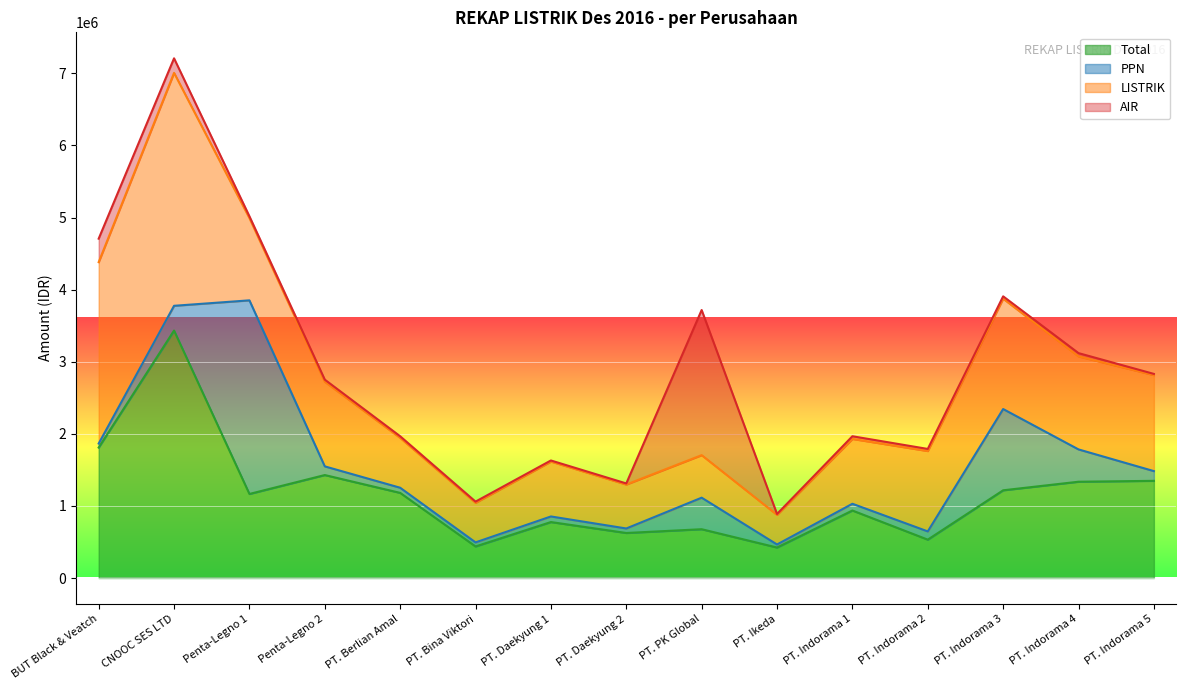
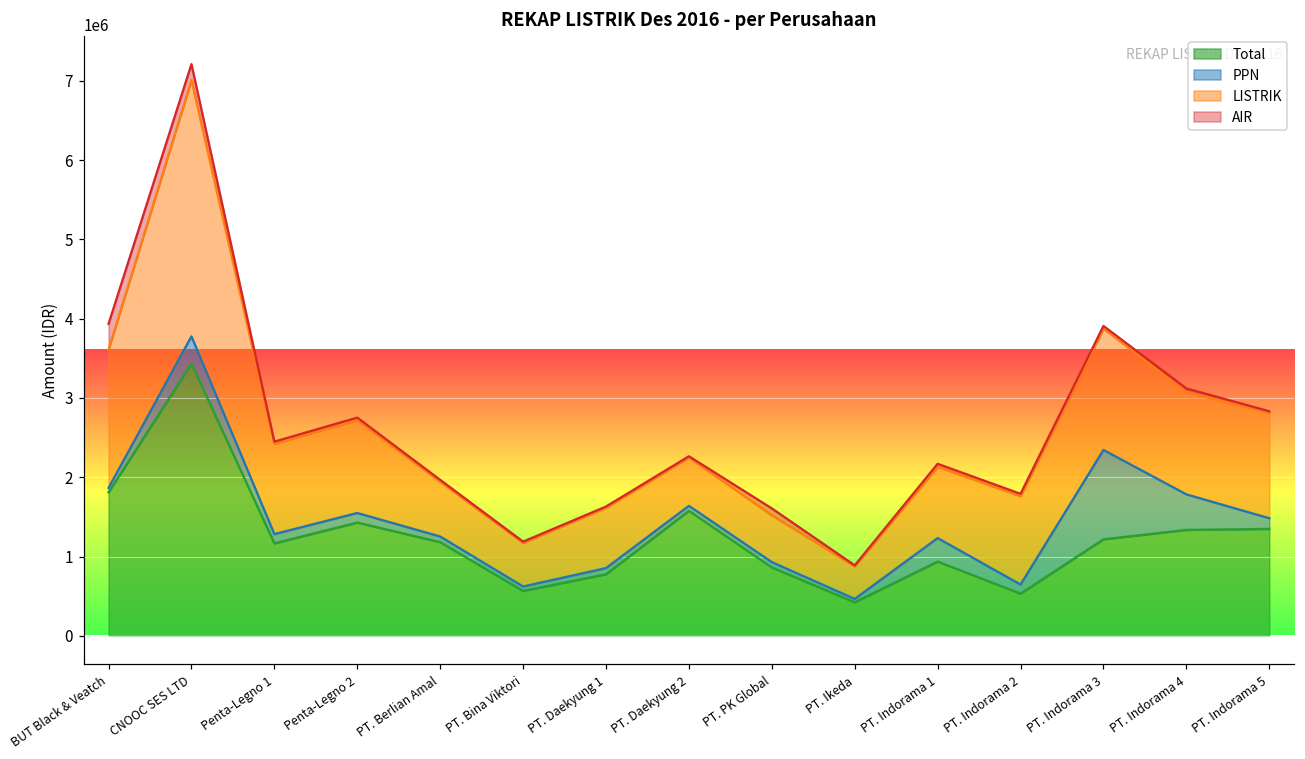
LISTRIK, BUT Black & Veatch: 2500000 -> 1700000
PPN, Penta-Legno 1: 2700000 -> 100000
Total, PT. Bina Viktori: 400000 -> 600000
Total, PT. Daekyung 2: 600000 -> 1600000
Total, PT. PK Global: 700000 -> 900000
PPN, PT. PK Global: 400000 -> 100000
AIR, PT. PK Global: 2000000 -> 100000
PPN, PT. Indorama 1: 100000 -> 300000
